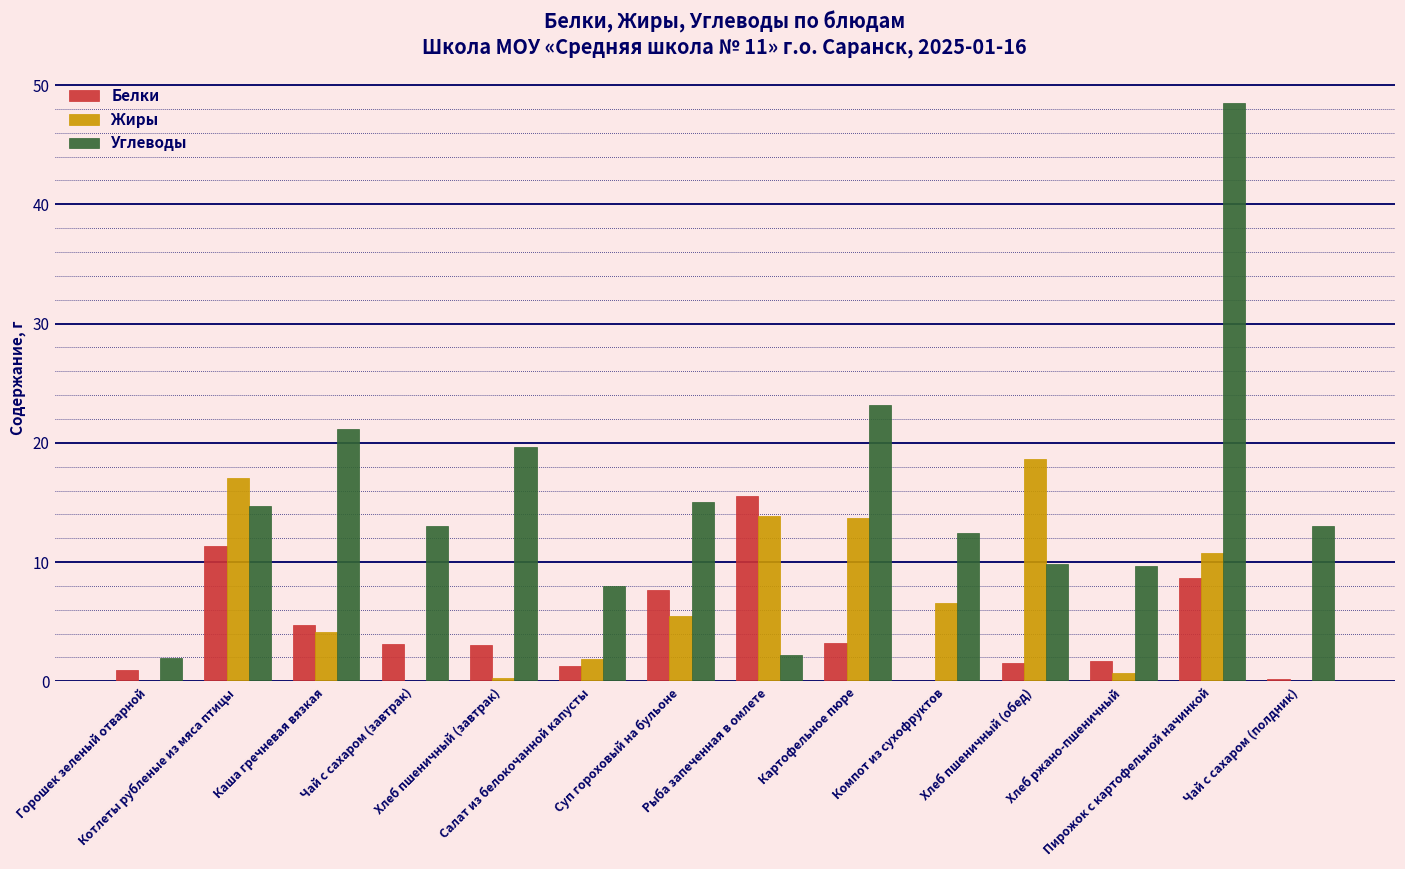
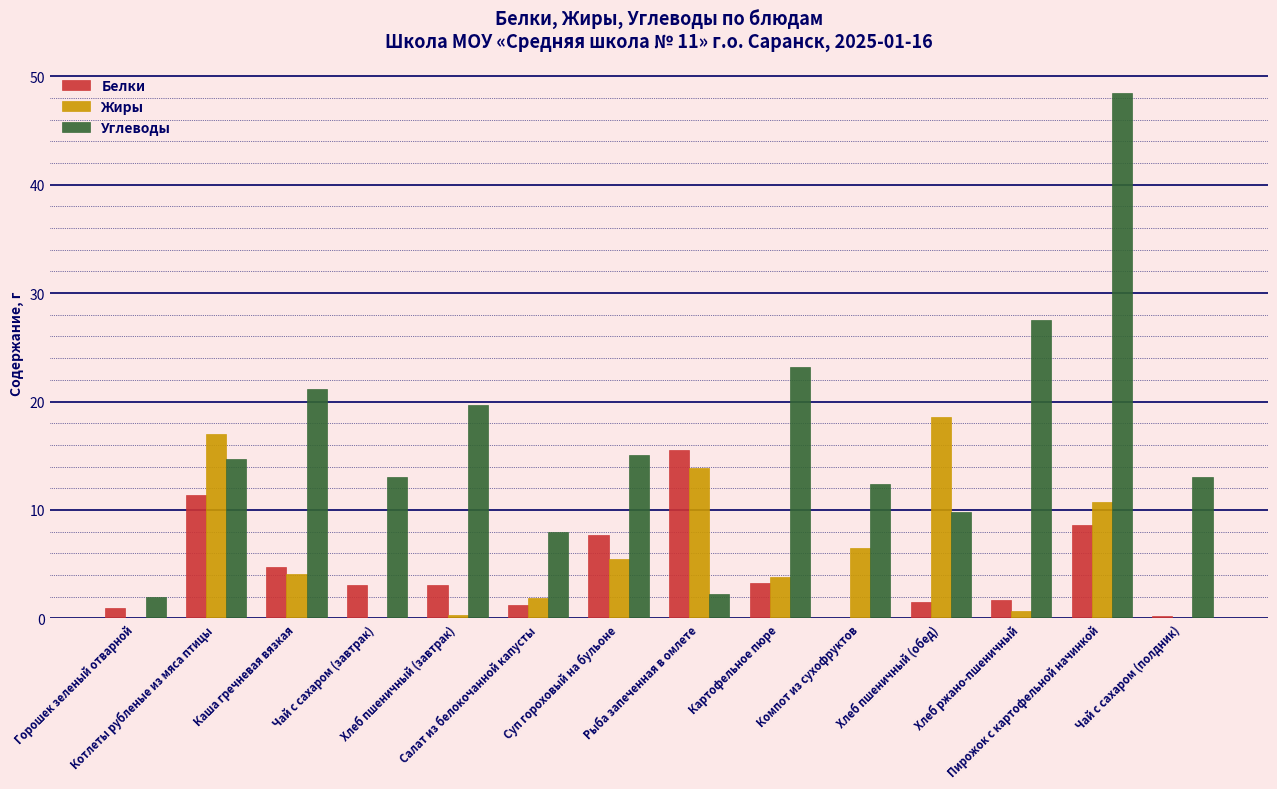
Жиры, Картофельное пюре: 13.7 -> 3.8
Углеводы, Хлеб ржано-пшеничный: 9.7 -> 27.5
